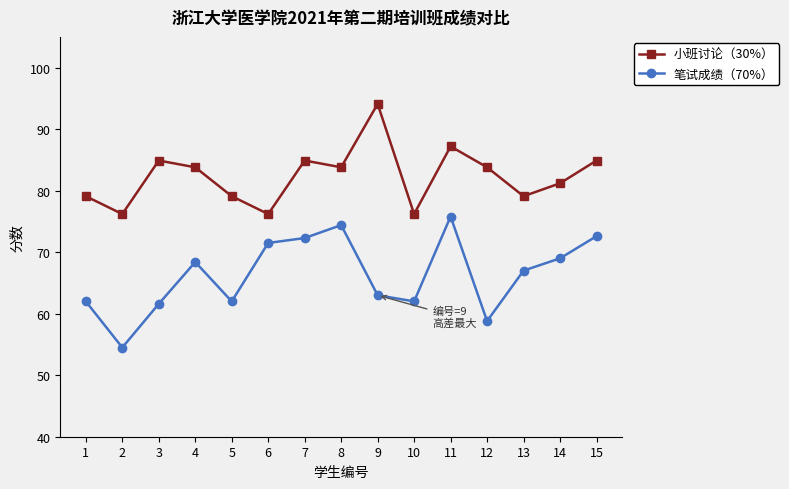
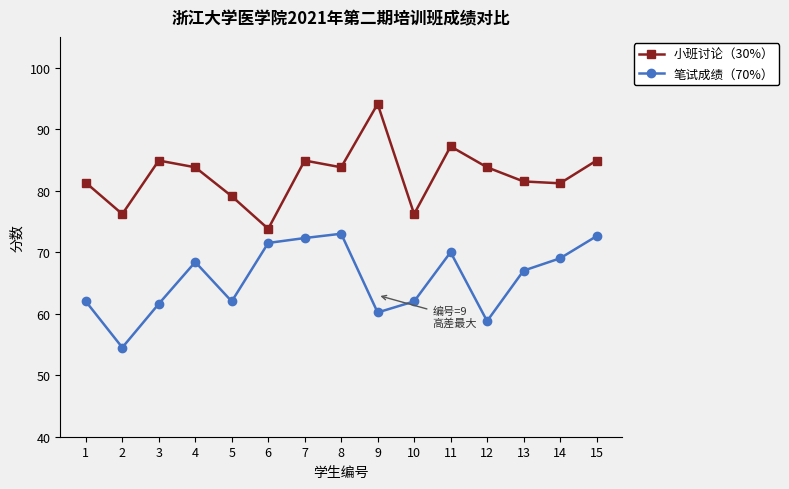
小班讨论（30%）, 1: 79 -> 81
小班讨论（30%）, 6: 76 -> 74
笔试成绩（70%）, 8: 74 -> 73
笔试成绩（70%）, 9: 63 -> 60
笔试成绩（70%）, 11: 76 -> 70
小班讨论（30%）, 13: 79 -> 82
